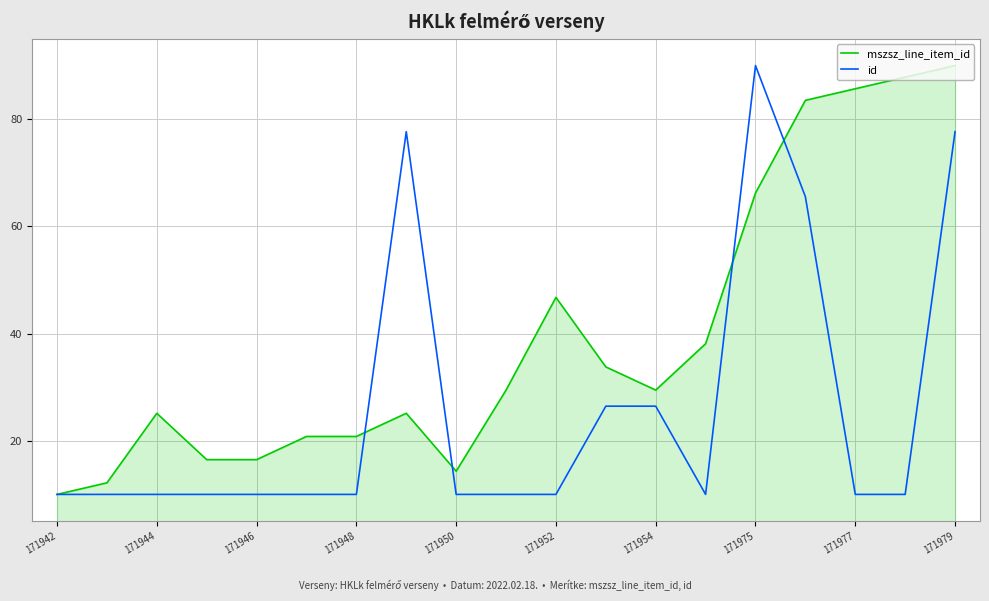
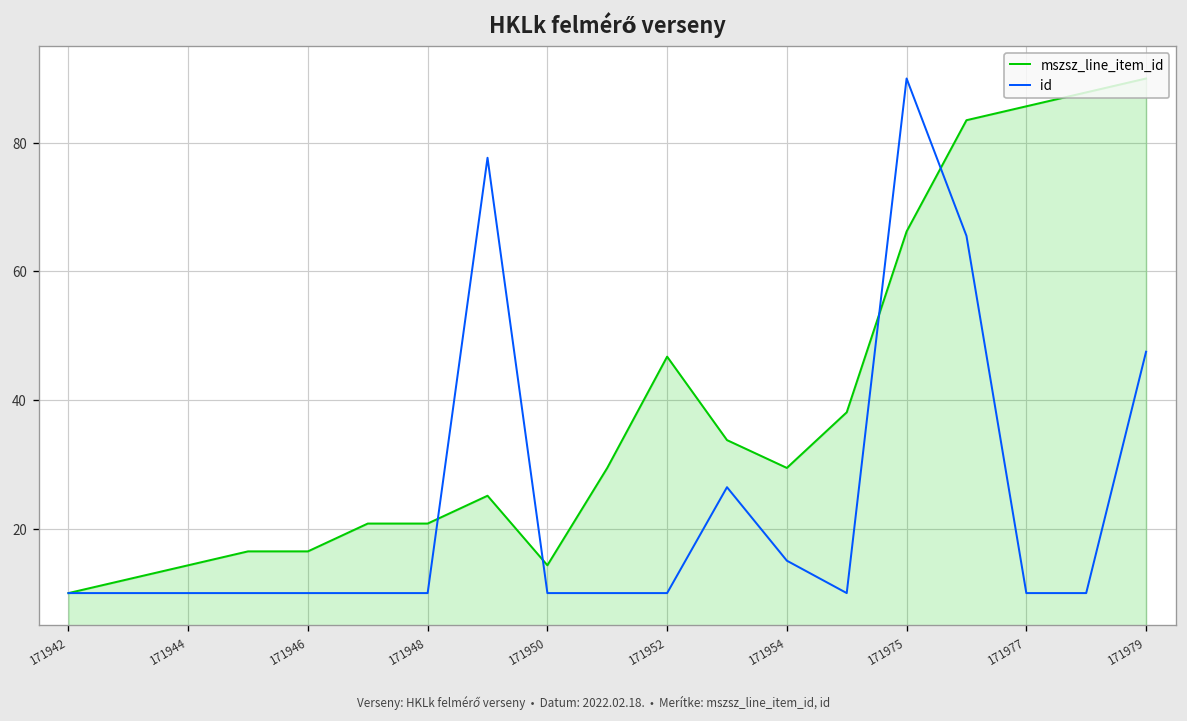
mszsz_line_item_id, 171944: 25 -> 14
id, 171954: 26 -> 15
id, 171979: 78 -> 48
